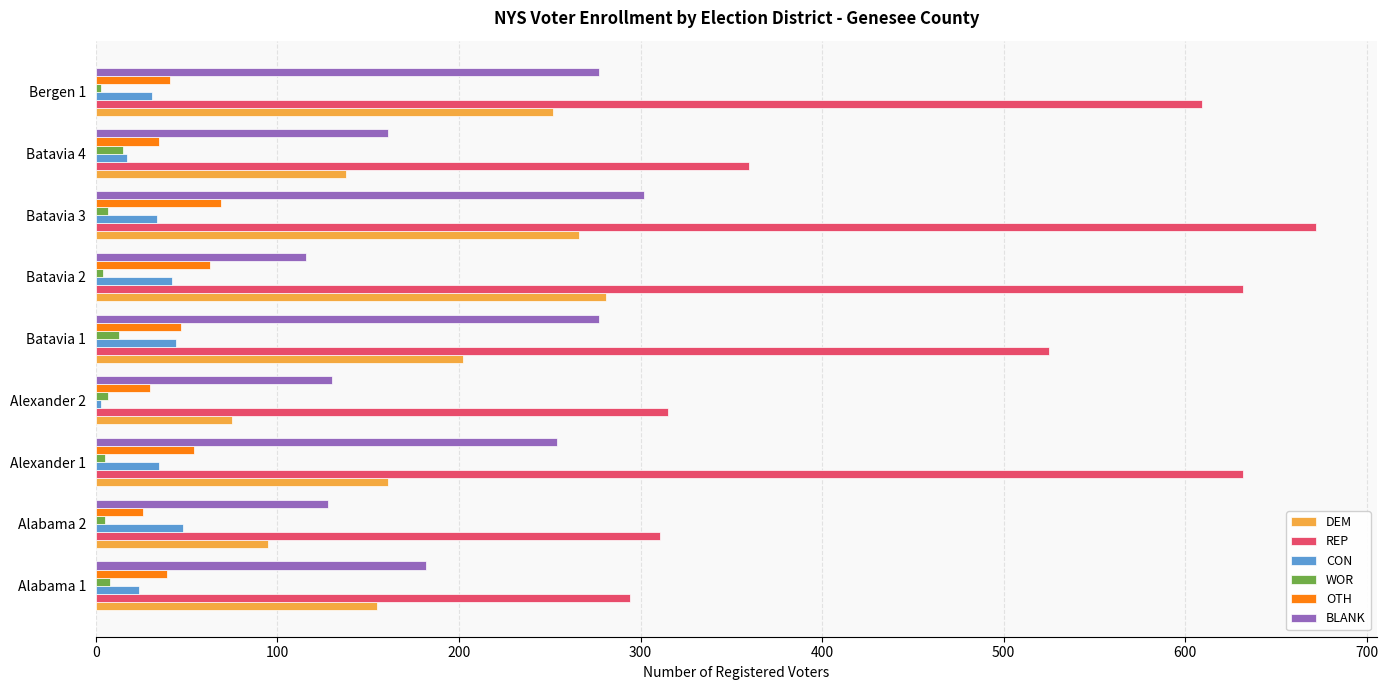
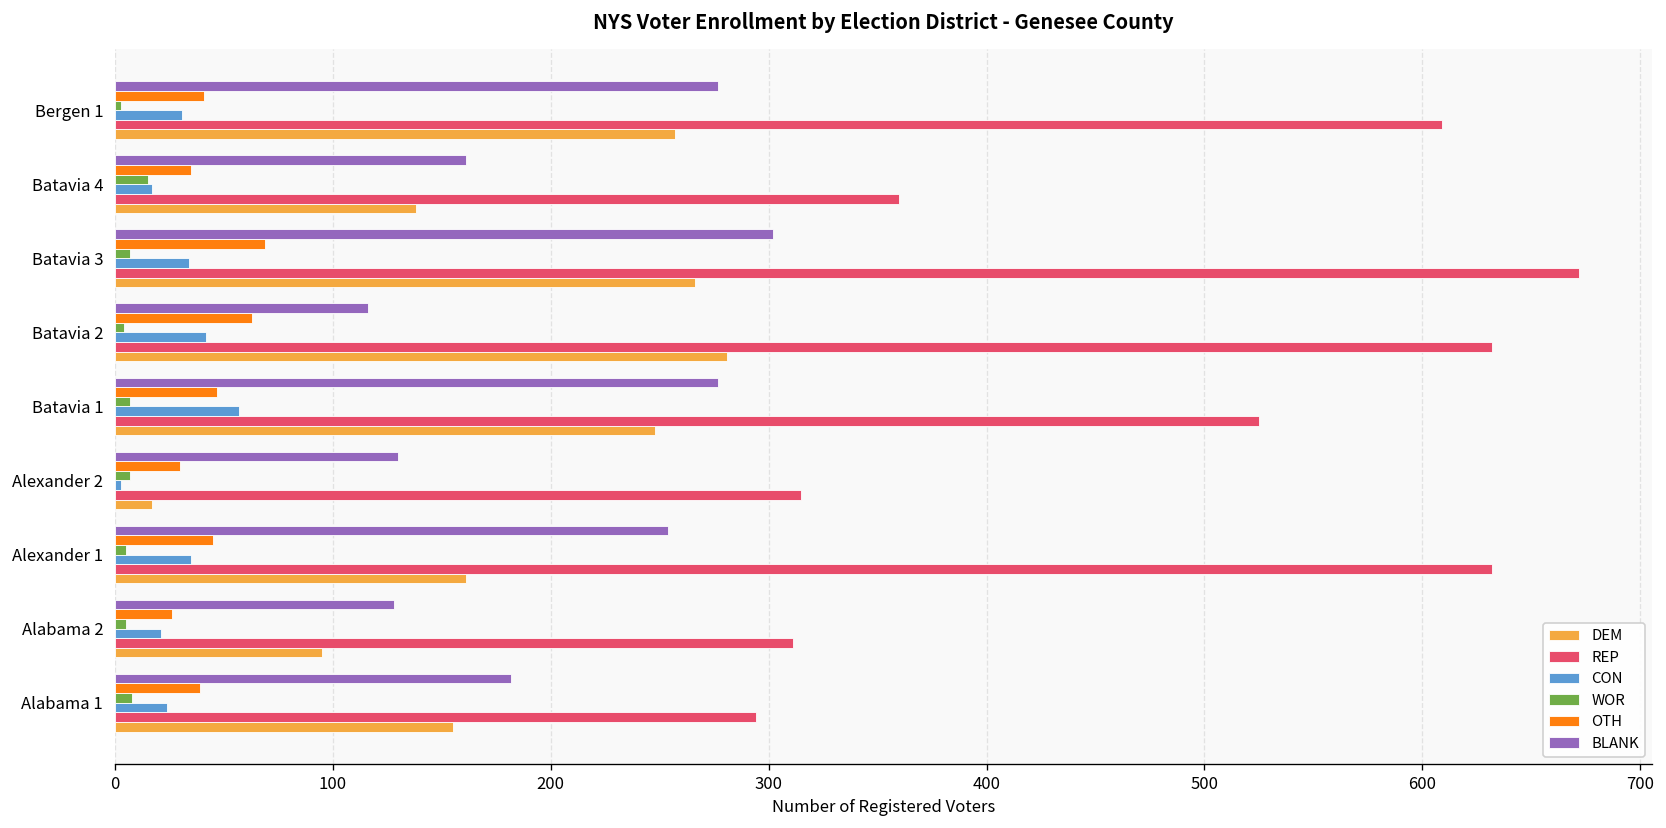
DEM, Bergen 1: 252 -> 257
WOR, Batavia 1: 13 -> 7
CON, Batavia 1: 44 -> 57
DEM, Batavia 1: 202 -> 248
DEM, Alexander 2: 75 -> 17
OTH, Alexander 1: 54 -> 45
CON, Alabama 2: 48 -> 21
